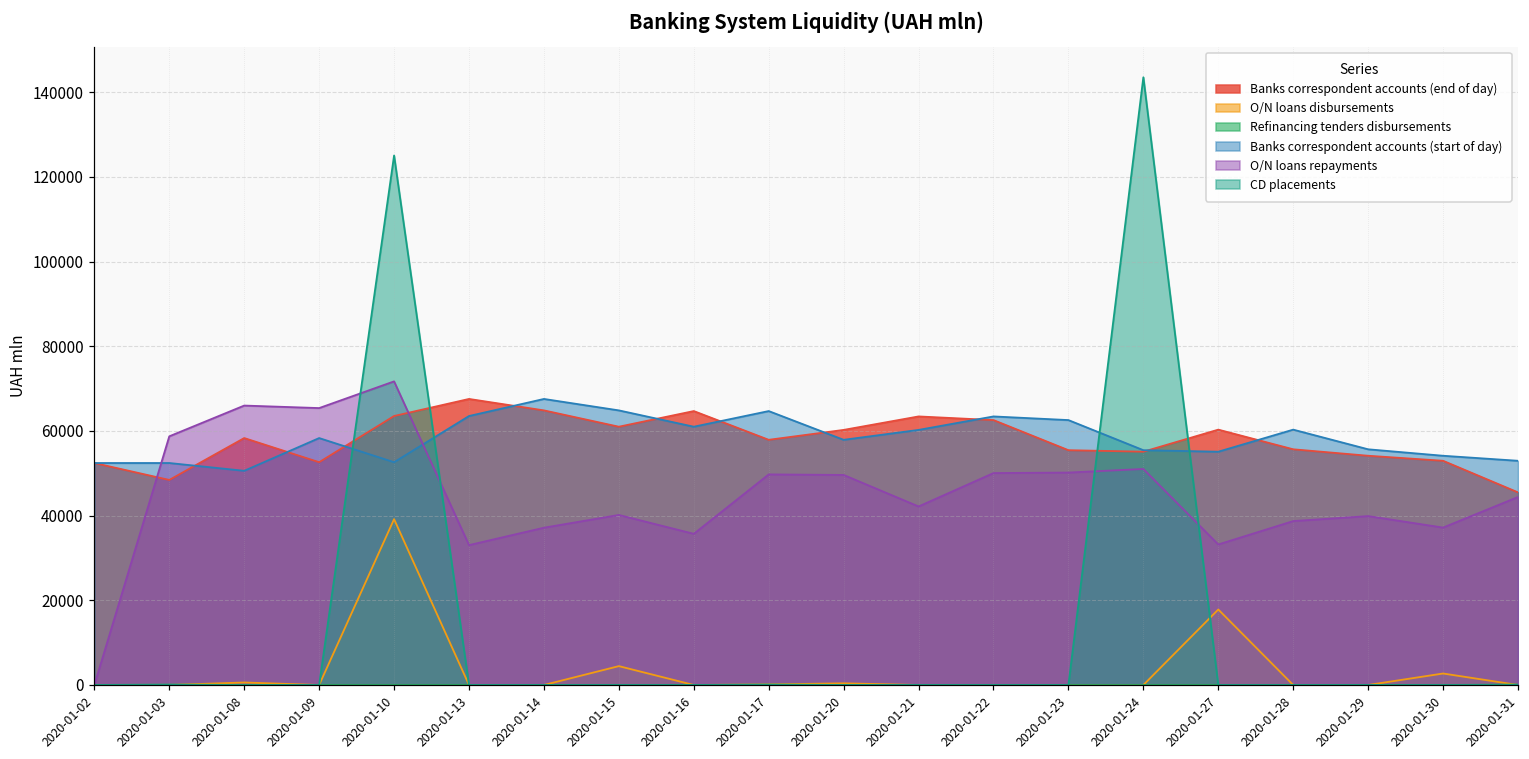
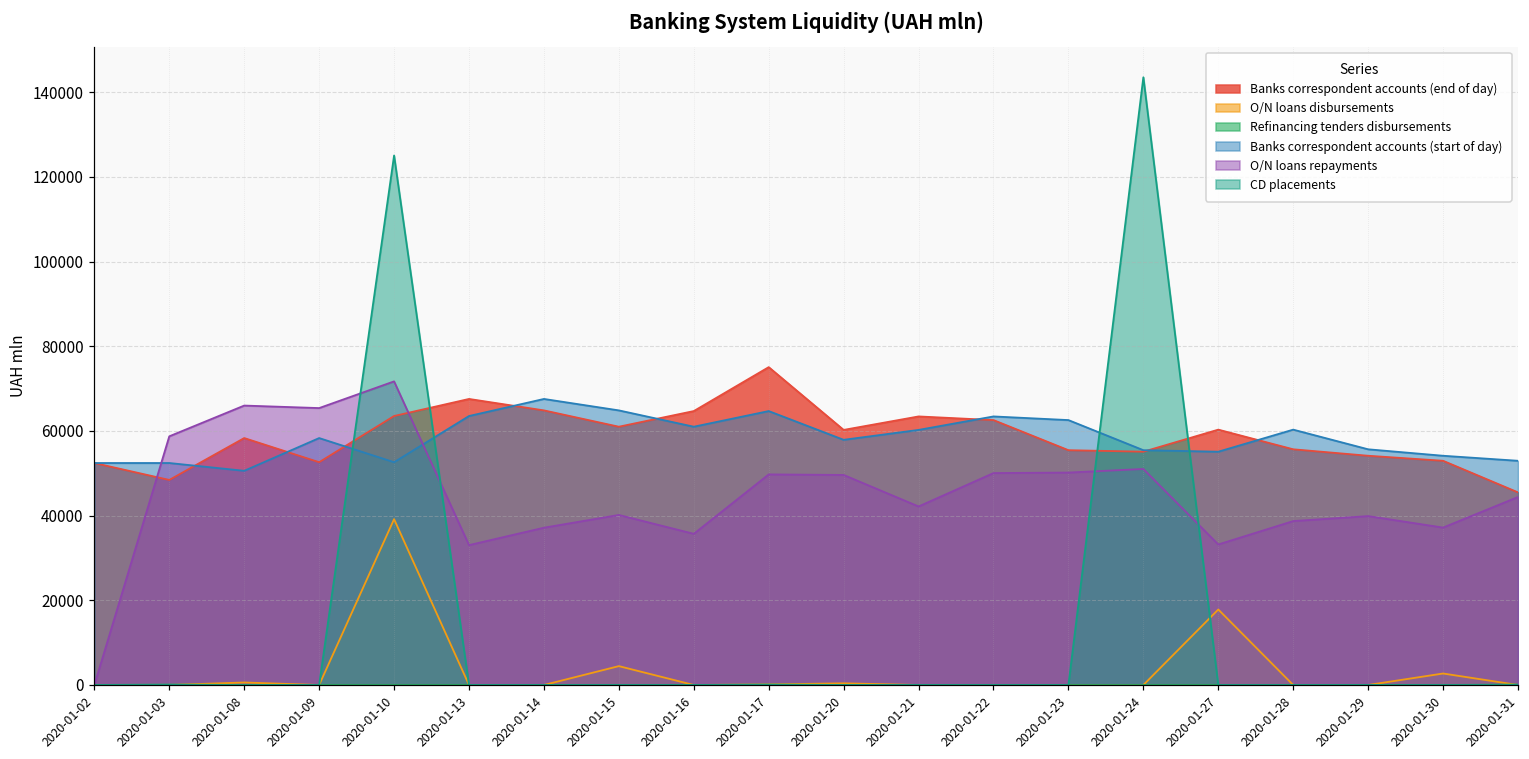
Banks correspondent accounts (end of day), 2020-01-17: 58000 -> 75000
